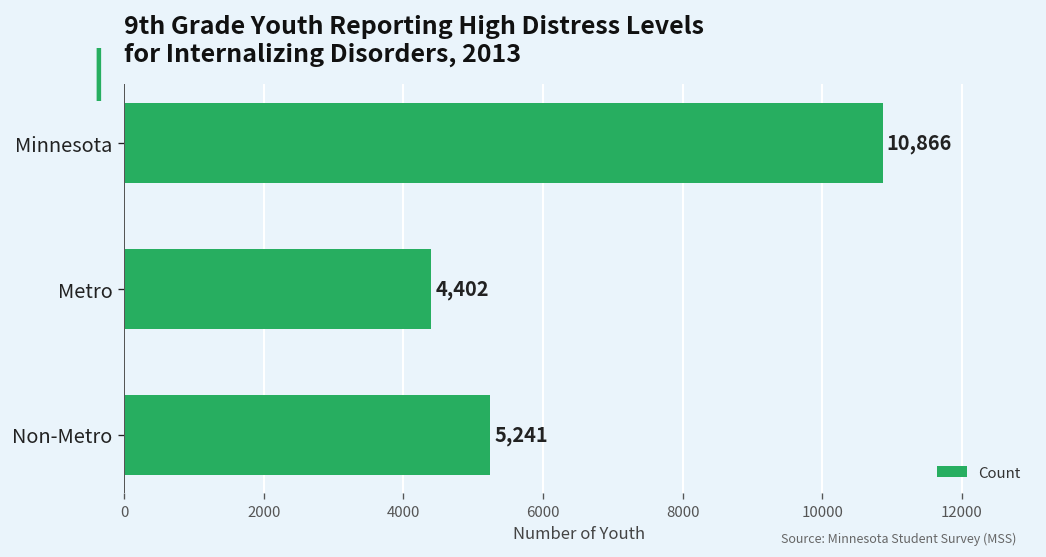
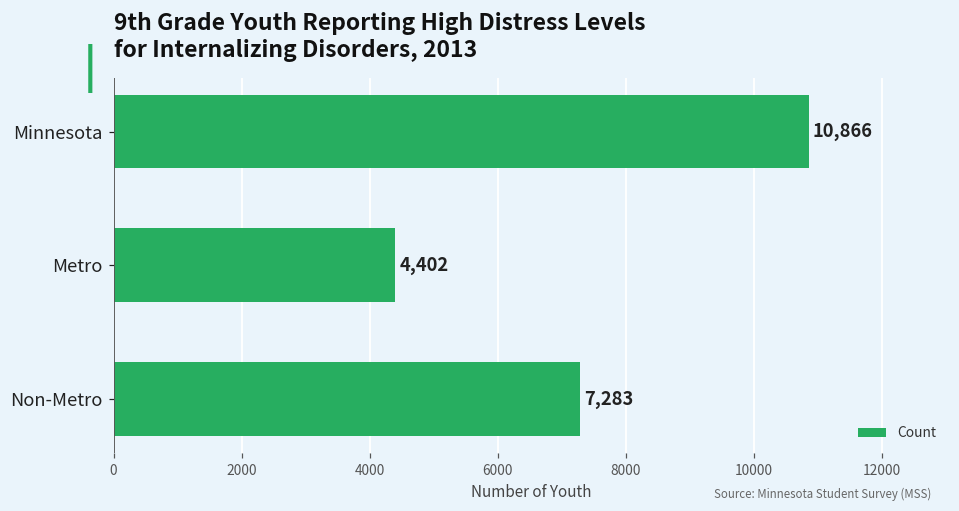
Non-Metro: 5,241 -> 7,283
